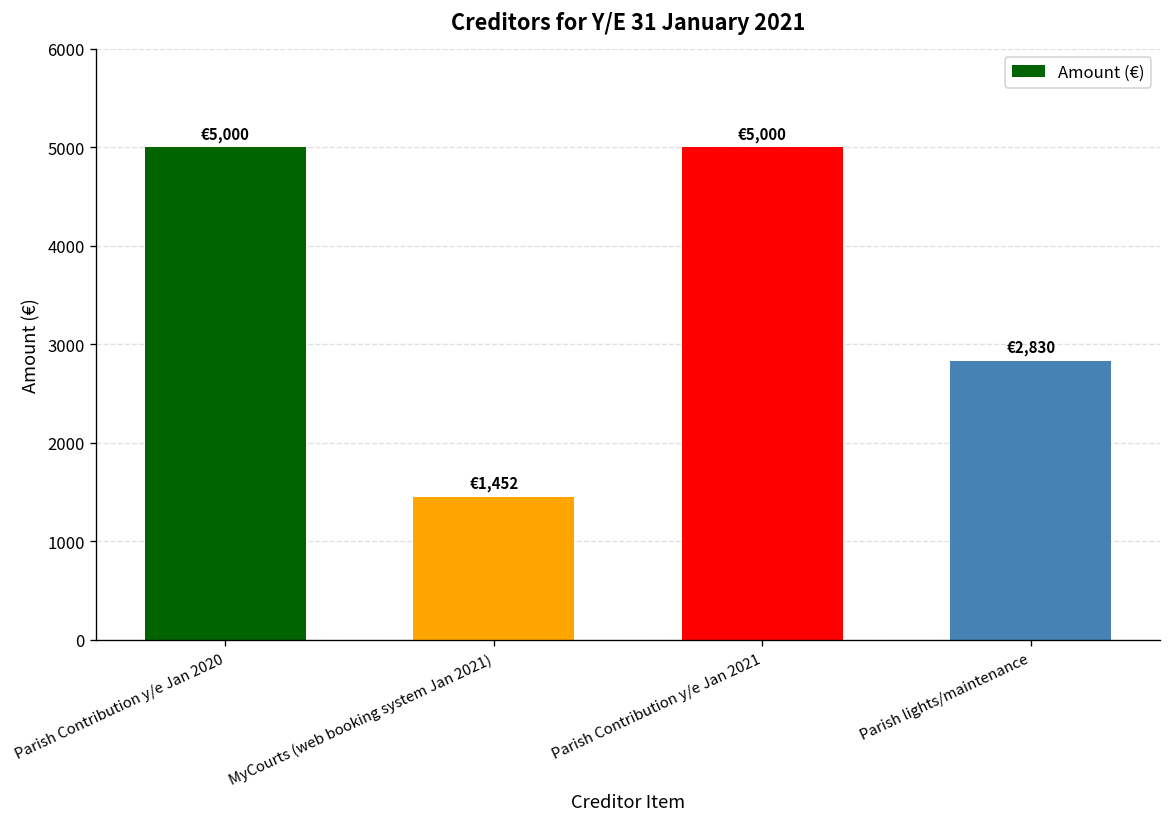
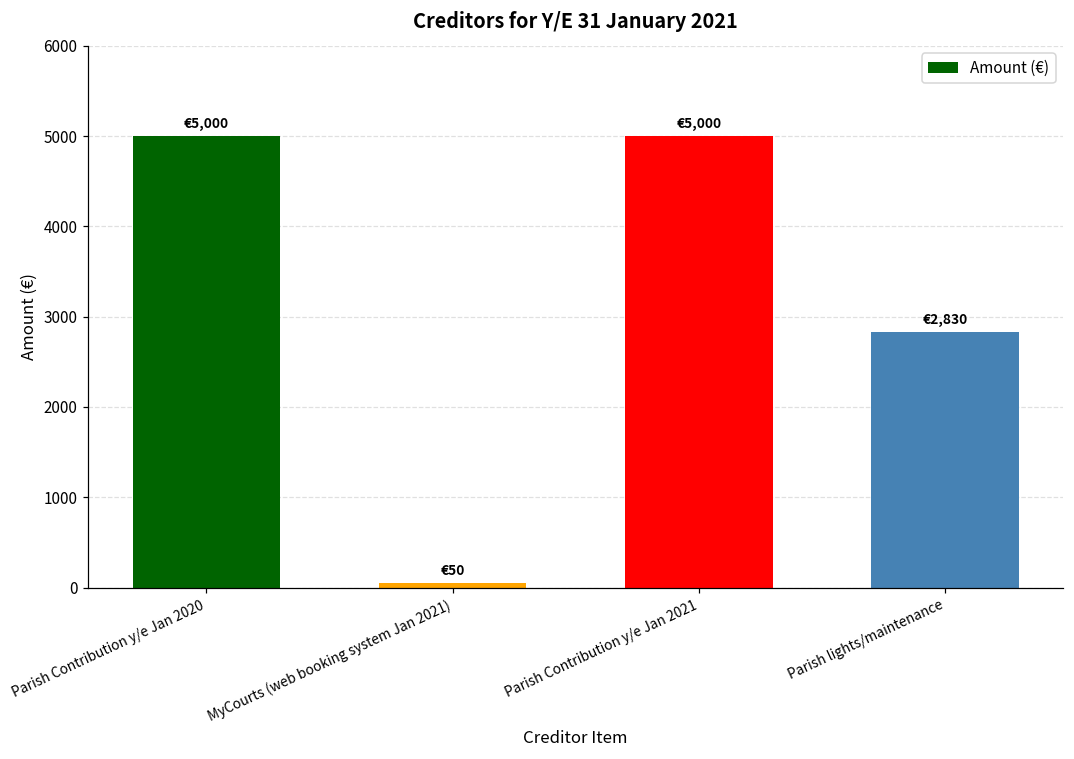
MyCourts (web booking system Jan 2021): €1,452 -> €50
